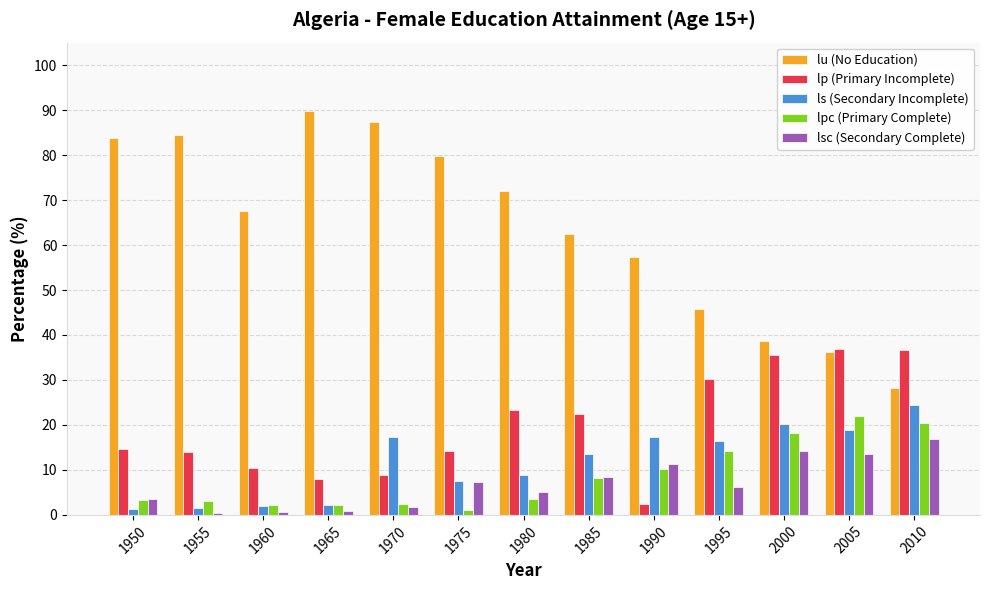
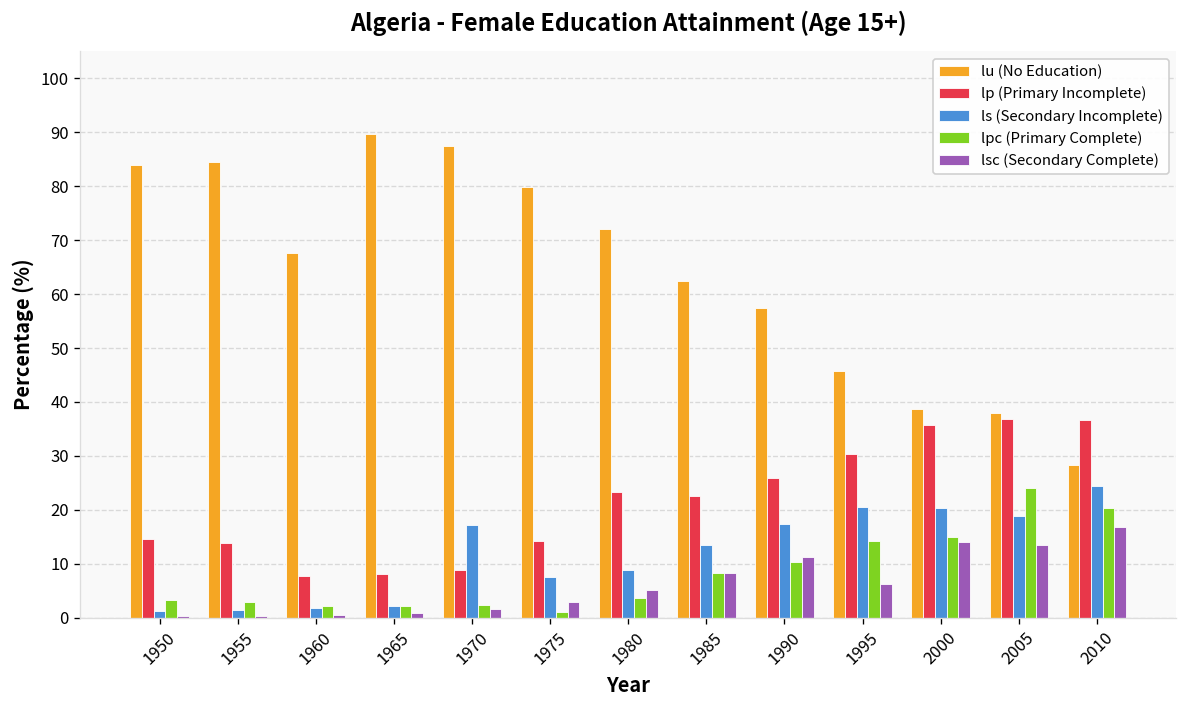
lsc (Secondary Complete), 1950: 4 -> 0
lp (Primary Incomplete), 1960: 10 -> 8
lsc (Secondary Complete), 1975: 7 -> 3
lp (Primary Incomplete), 1990: 2 -> 26
ls (Secondary Incomplete), 1995: 16 -> 21
lpc (Primary Complete), 2000: 18 -> 15
lu (No Education), 2005: 36 -> 38
lpc (Primary Complete), 2005: 22 -> 24
